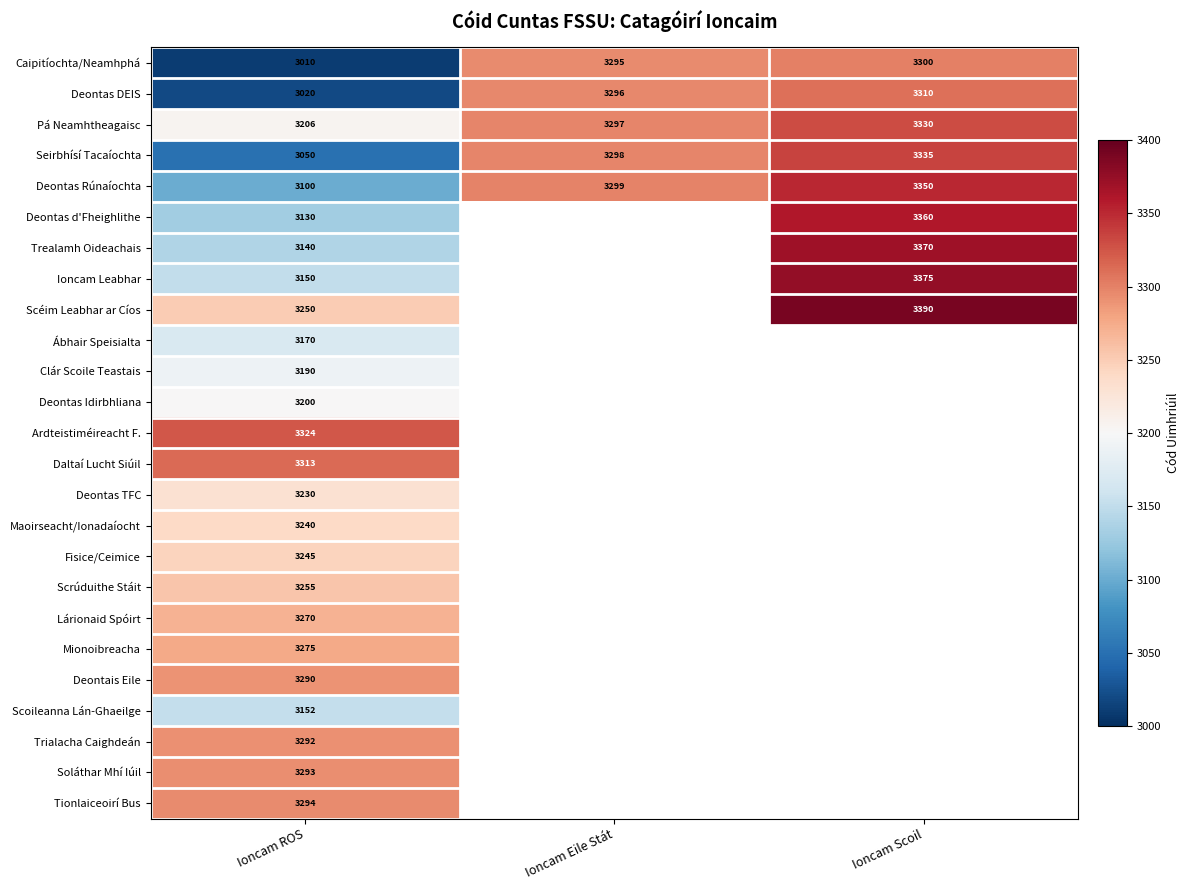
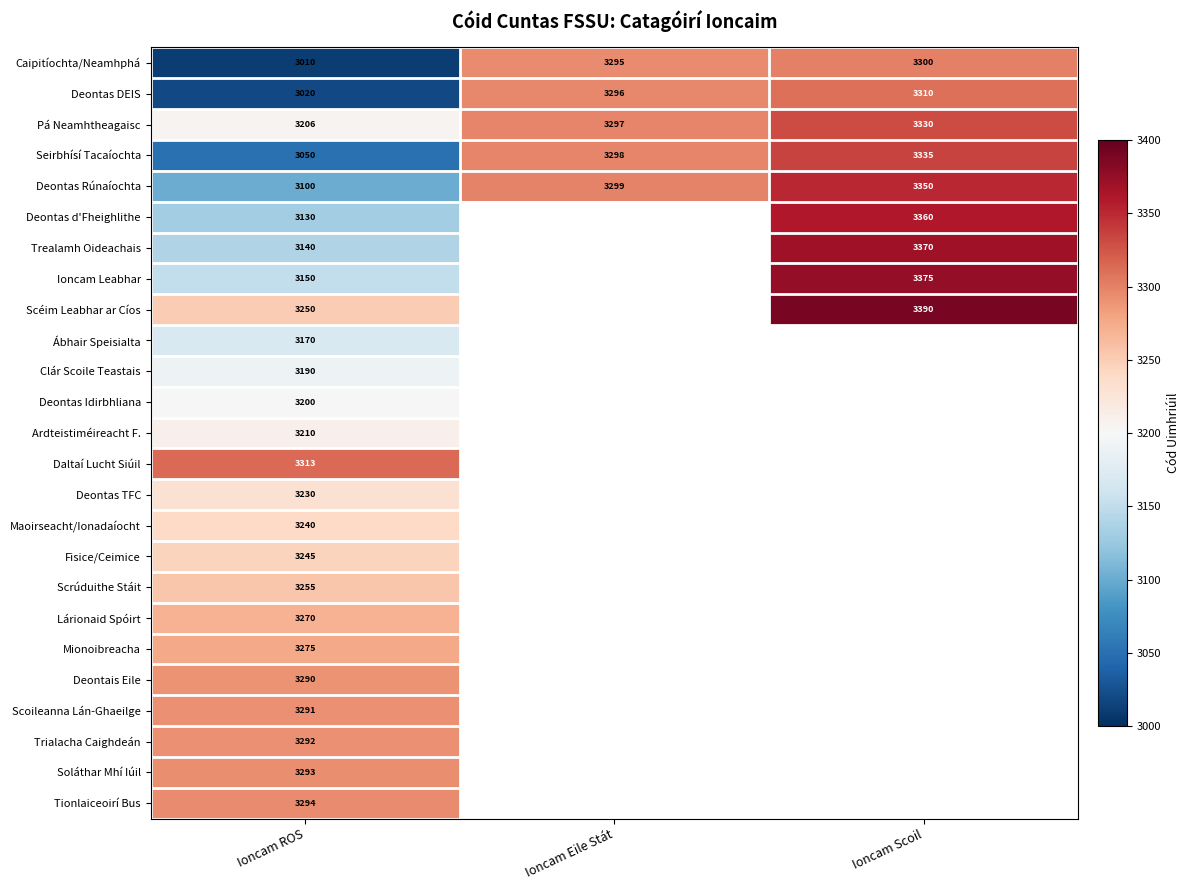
Ardteistiméireacht F., Ioncam ROS: 3324 -> 3210
Scoileanna Lán-Ghaeilge, Ioncam ROS: 3152 -> 3291
